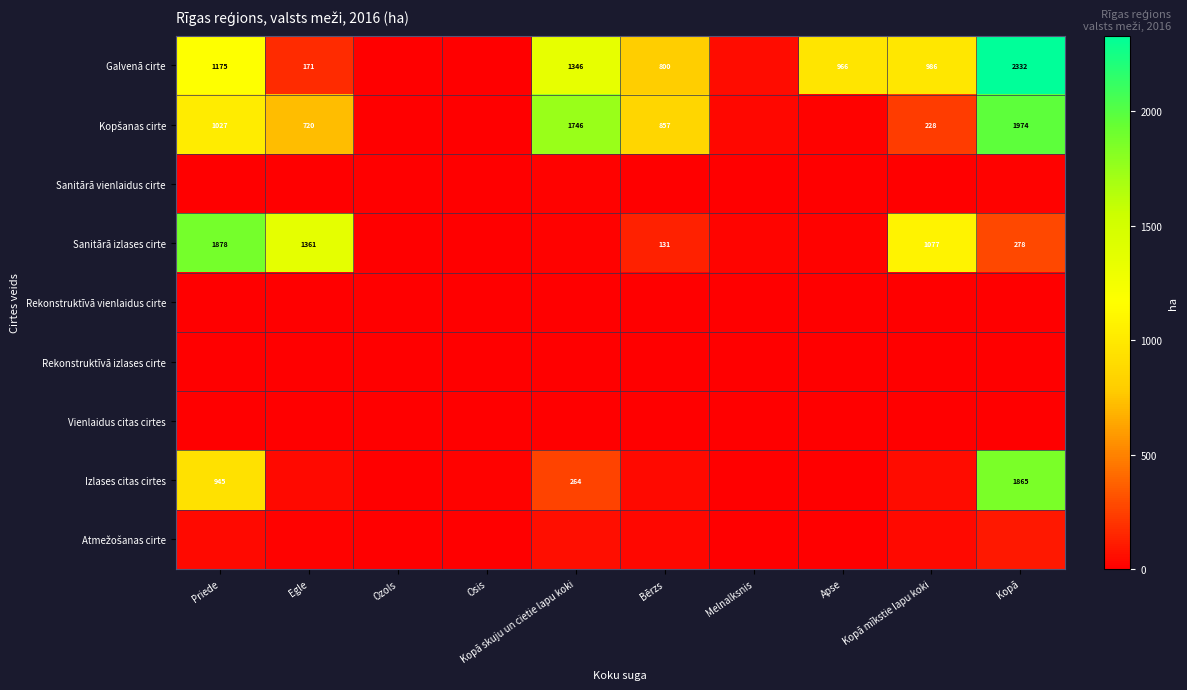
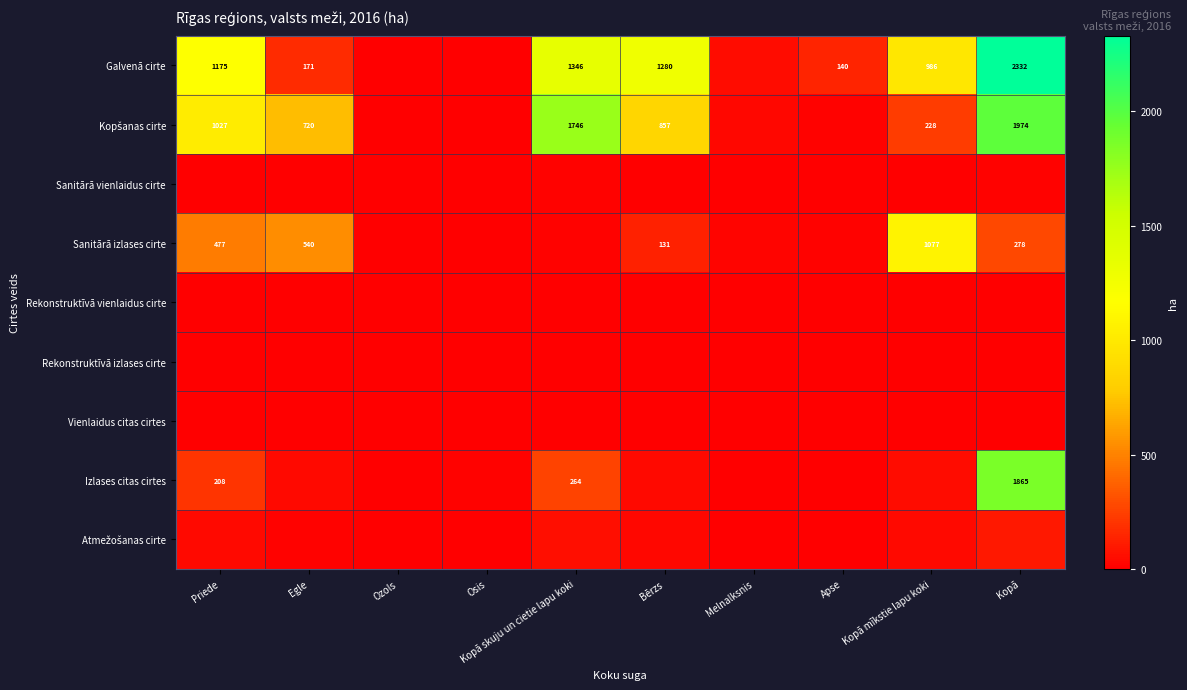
Galvenā cirte, Bērzs: 800 -> 1280
Galvenā cirte, Apse: 966 -> 140
Sanitārā izlases cirte, Priede: 1878 -> 477
Sanitārā izlases cirte, Egle: 1361 -> 540
Izlases citas cirtes, Priede: 945 -> 208
